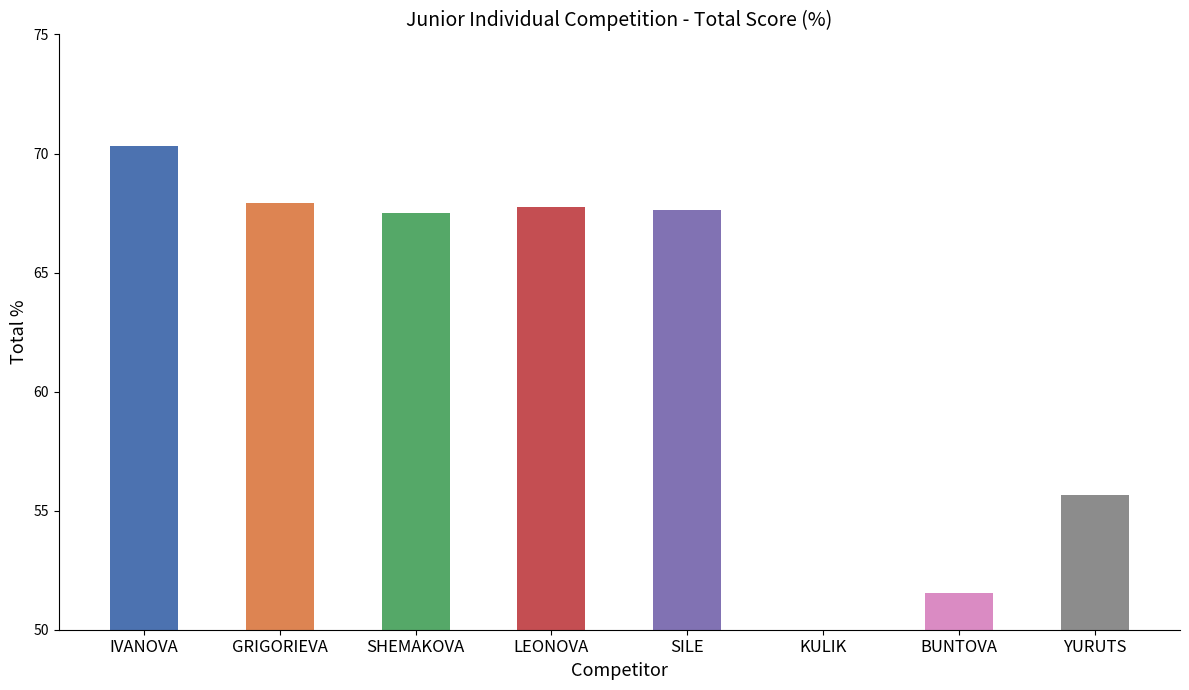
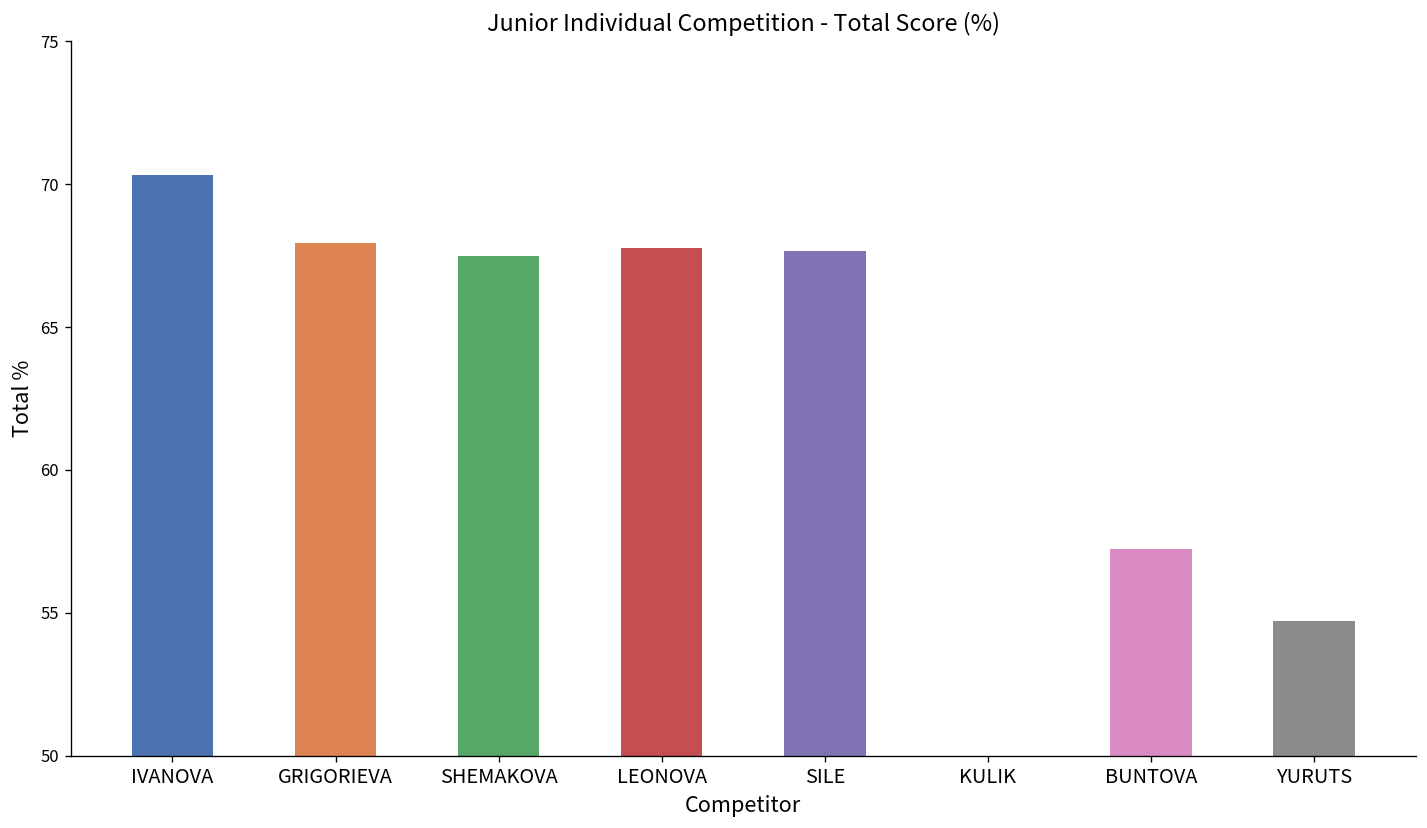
BUNTOVA: 51.6 -> 57.2
YURUTS: 55.6 -> 54.7
